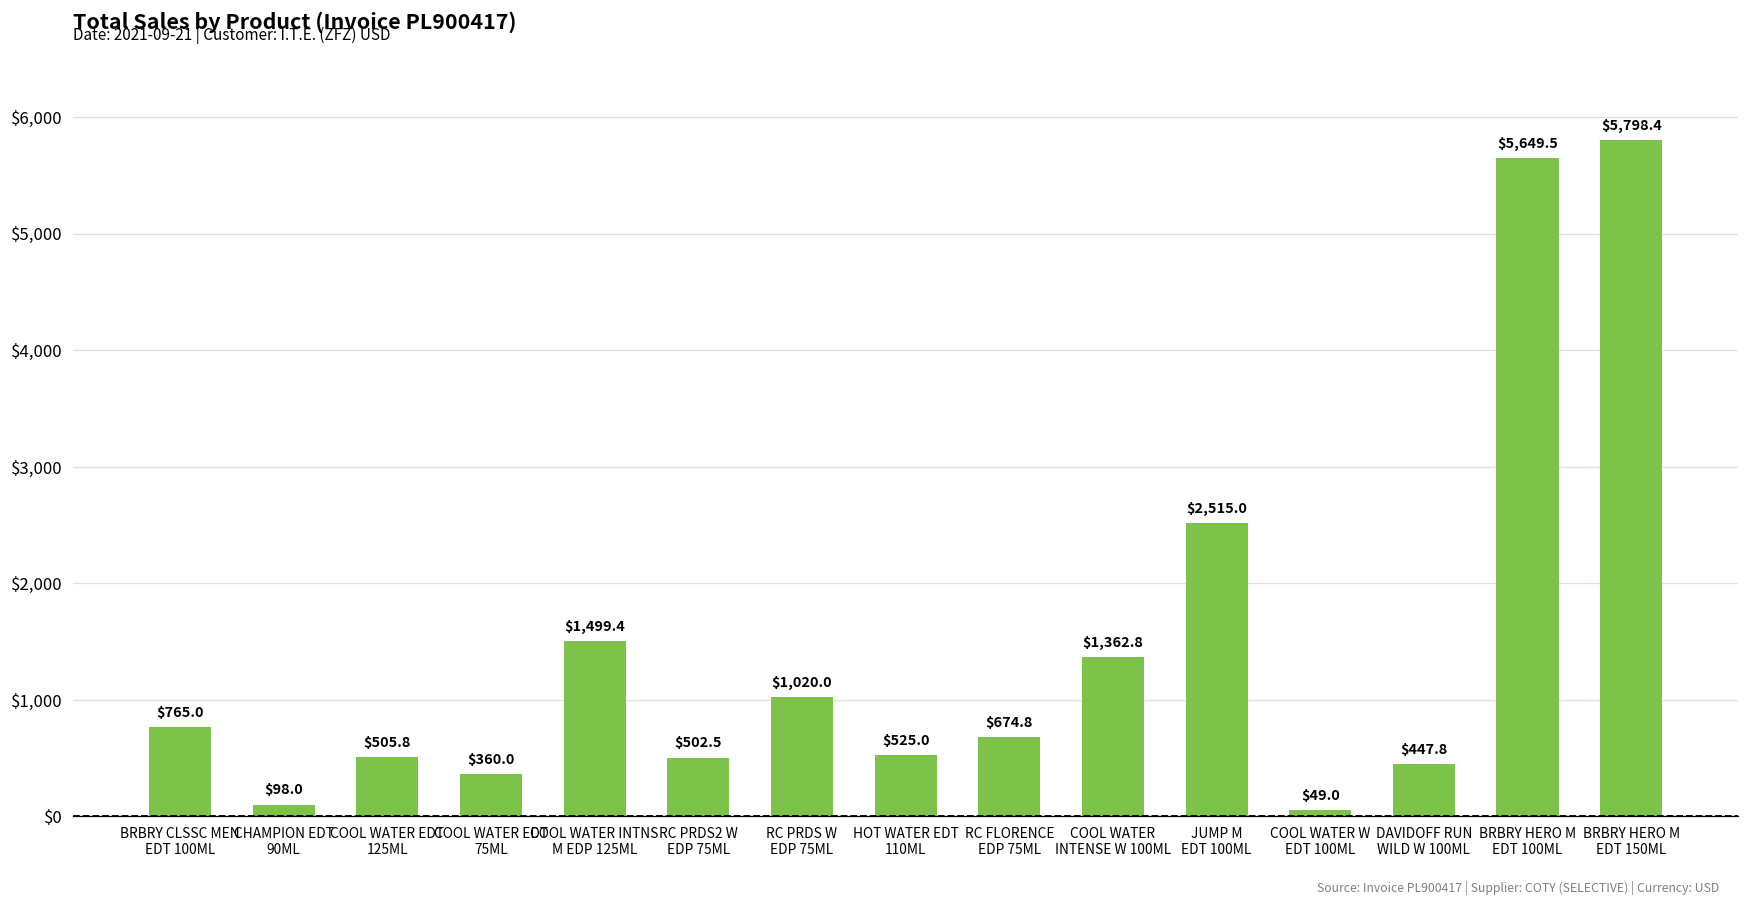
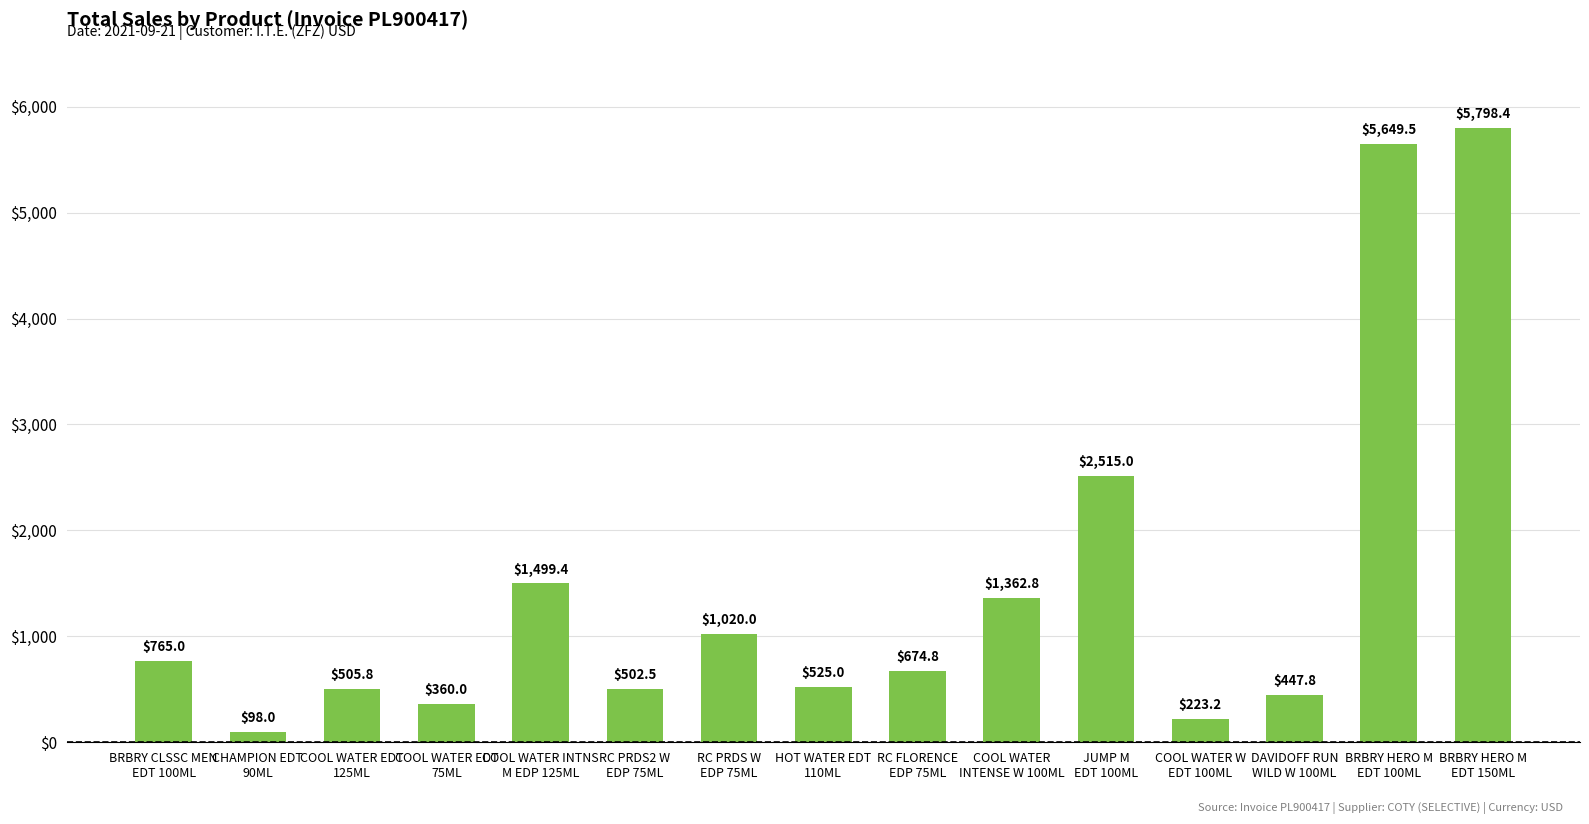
COOL WATER W EDT 100ML: $49.0 -> $223.2
